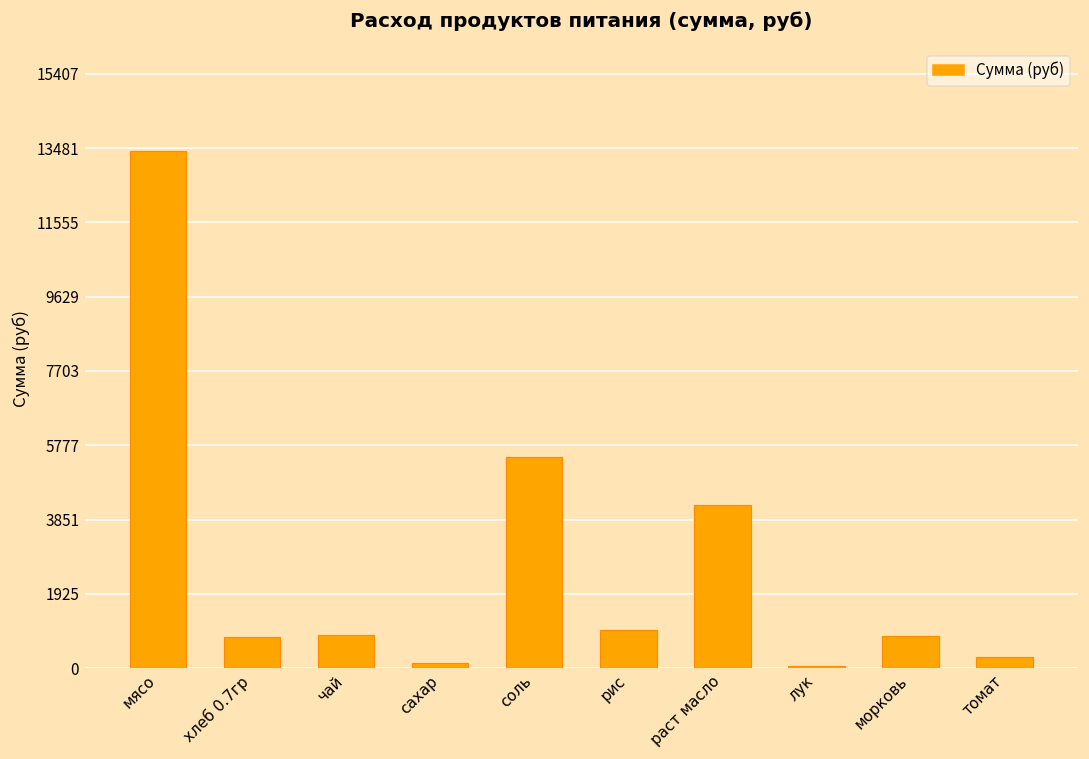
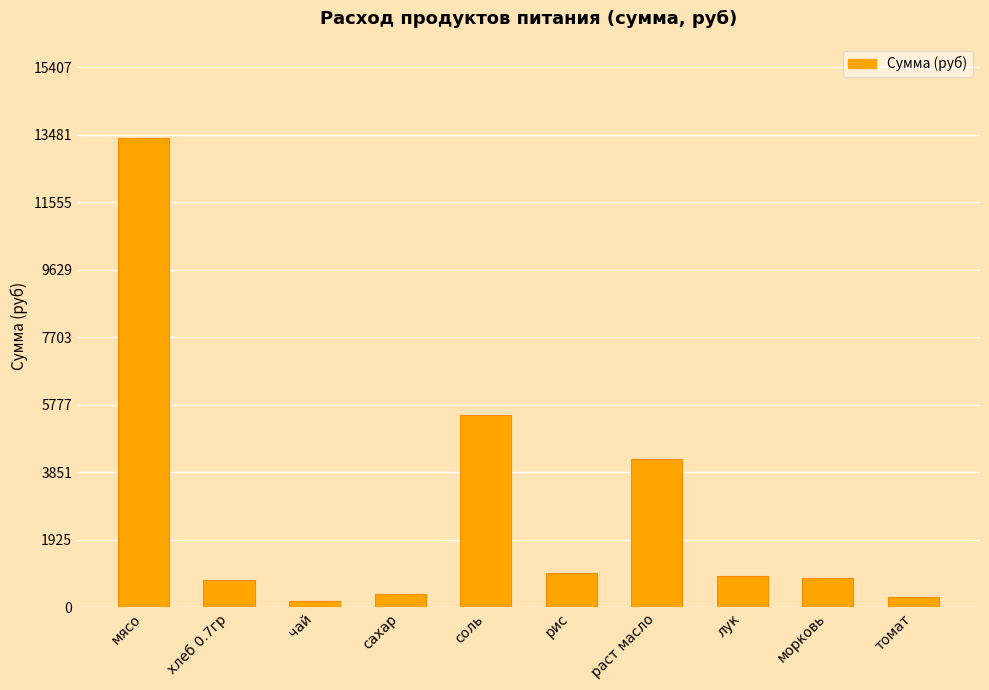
чай: 900 -> 200
сахар: 100 -> 400
лук: 100 -> 900
